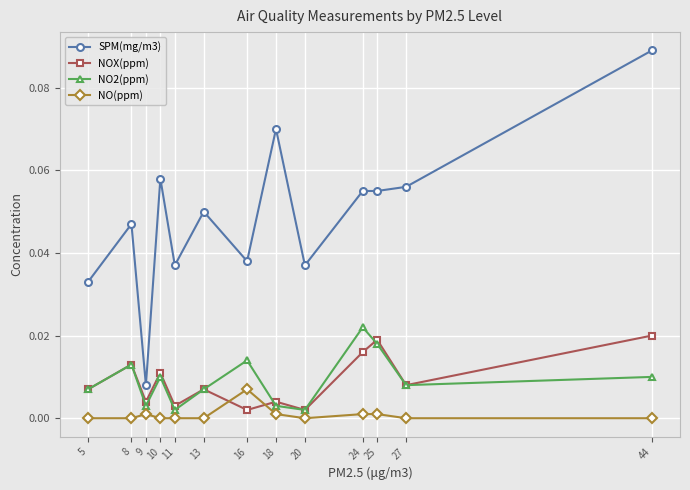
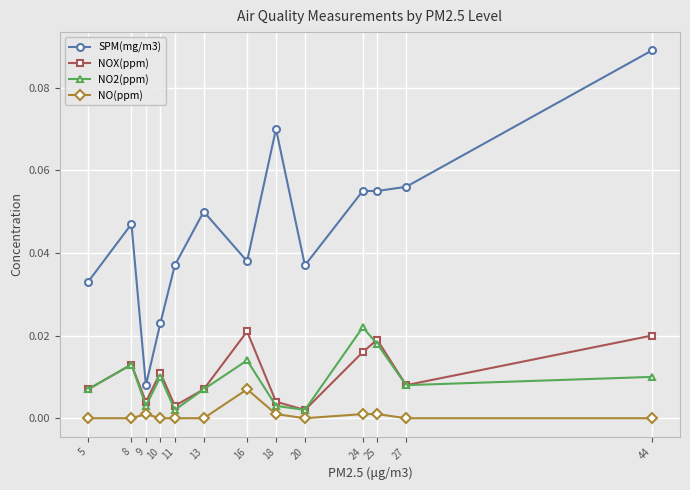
SPM(mg/m3), 10: 0.058 -> 0.023
NOX(ppm), 16: 0.002 -> 0.021
